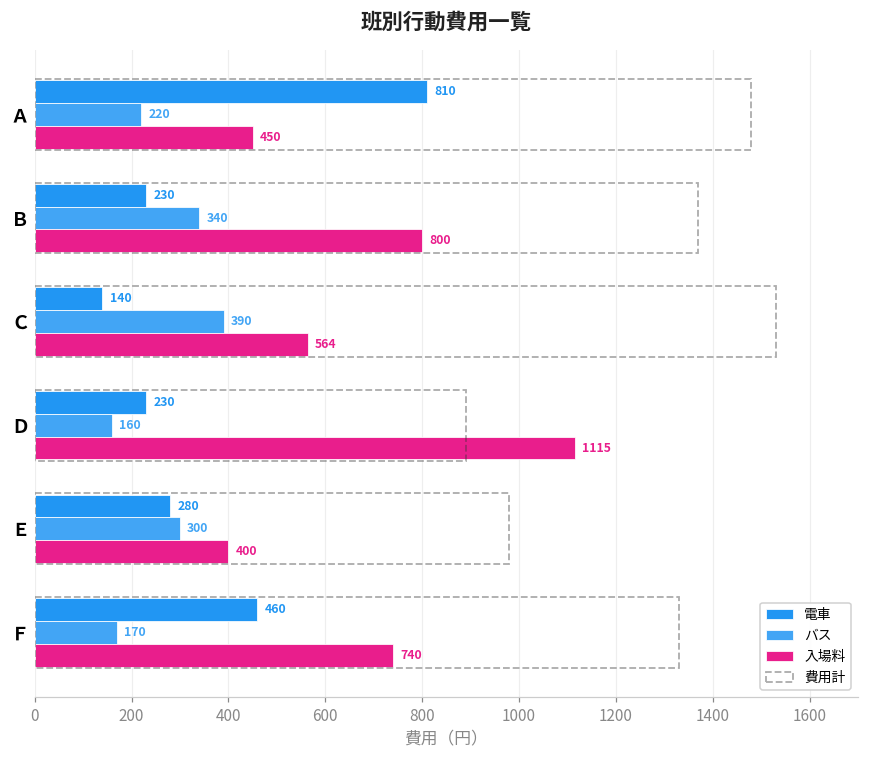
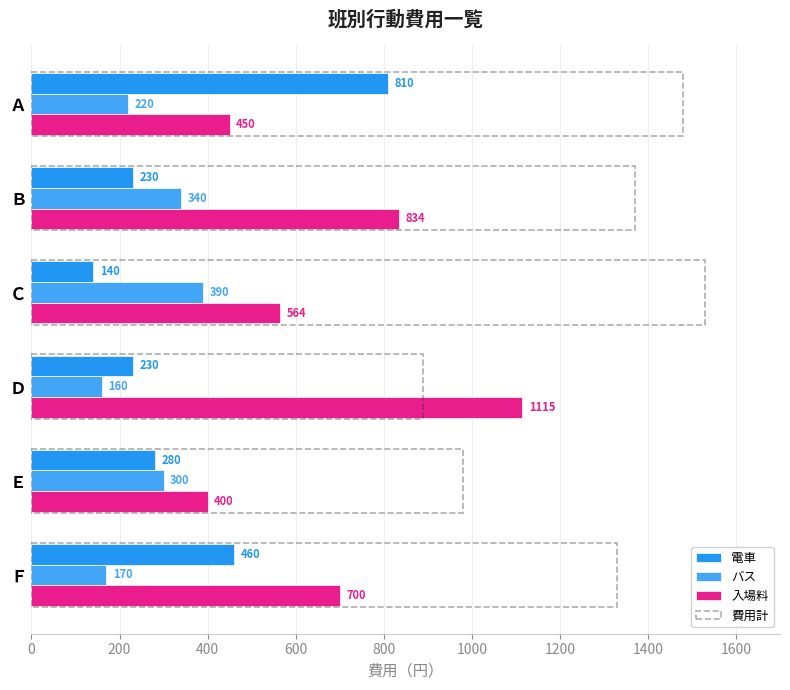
入場料, Ｂ: 800 -> 834
入場料, Ｆ: 740 -> 700
